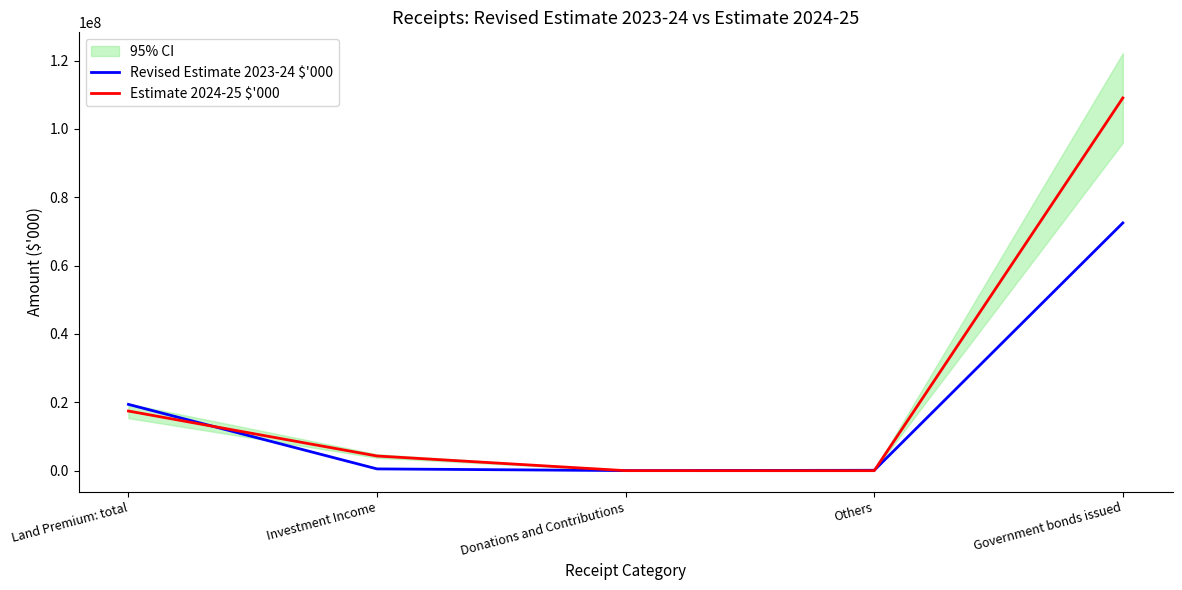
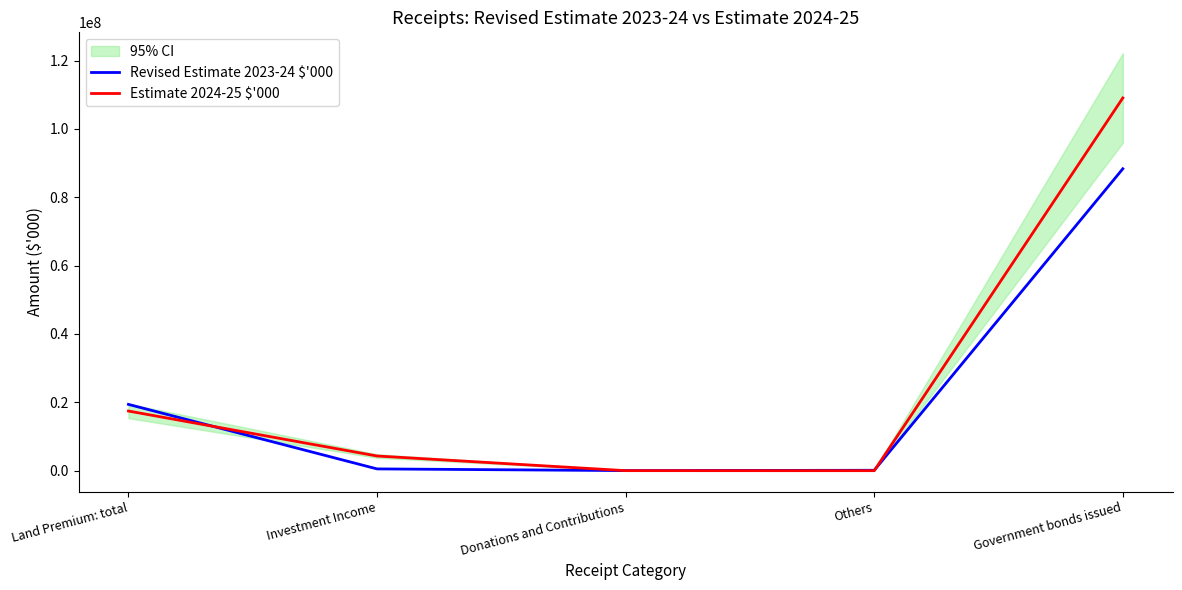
Revised Estimate 2023-24 $'000, Government bonds issued: 72000000 -> 88000000
